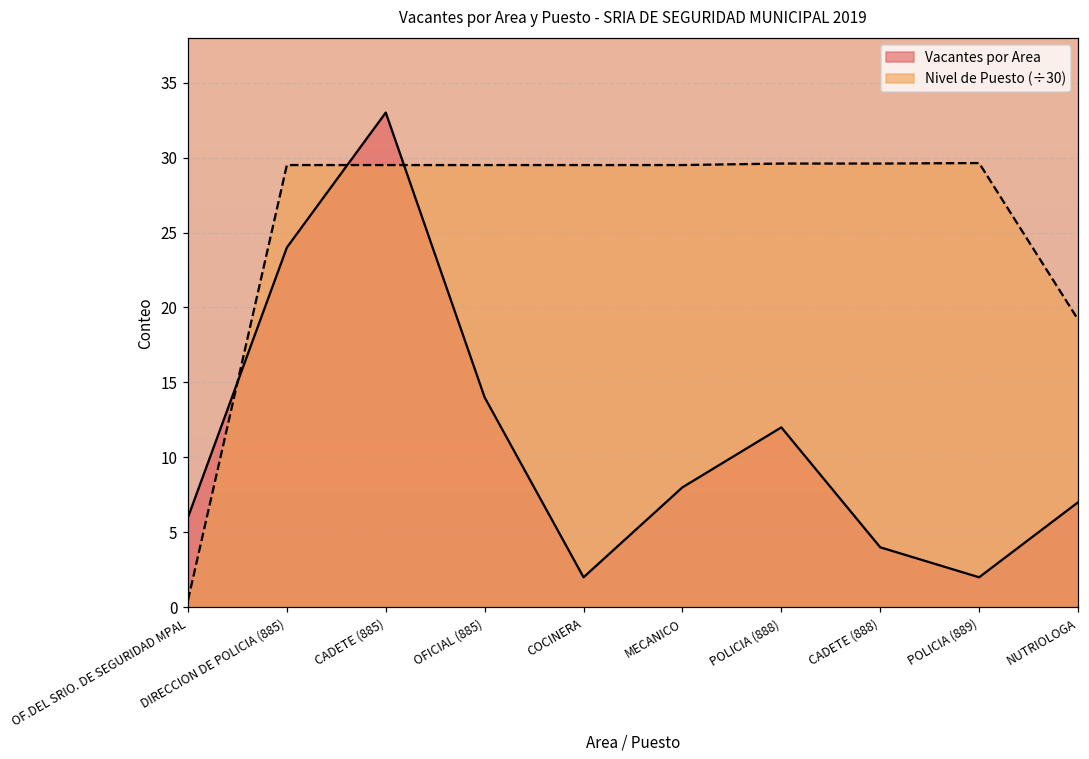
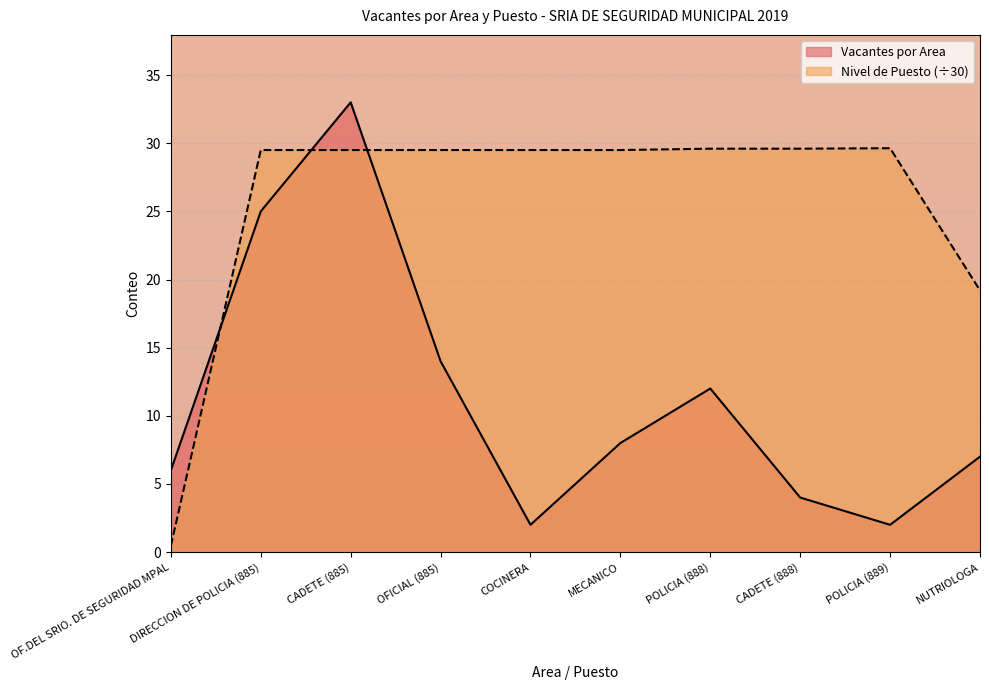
Vacantes por Area, DIRECCION DE POLICIA (885): 24 -> 25
